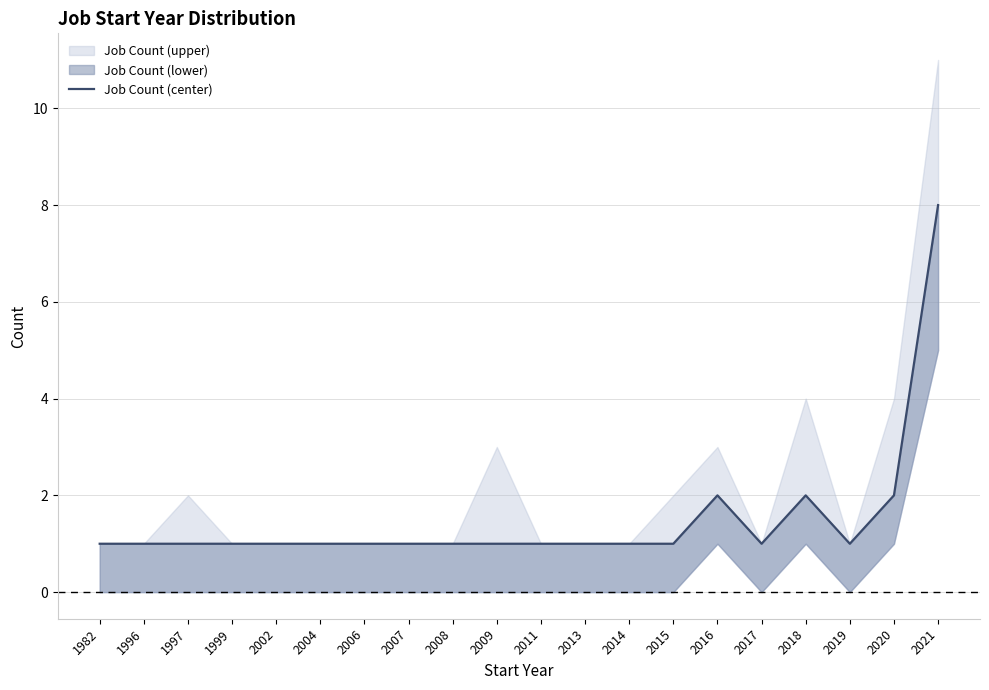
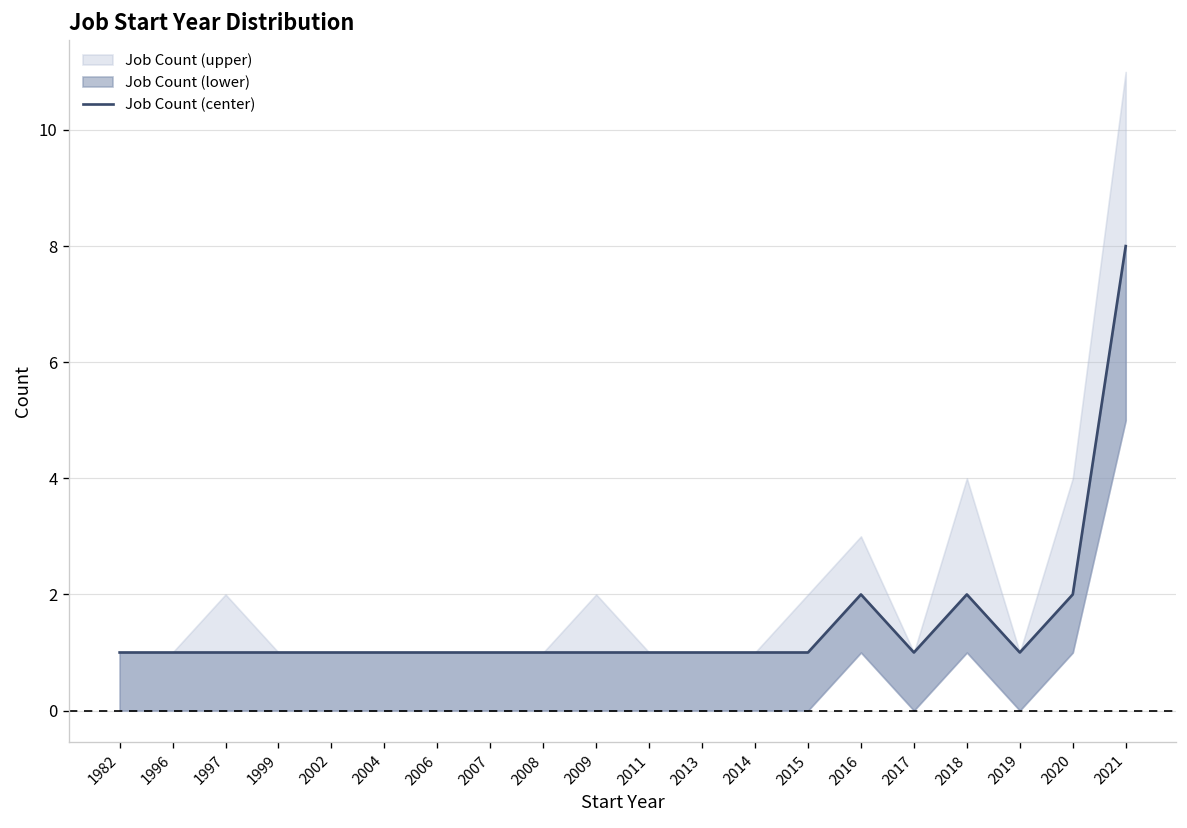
Job Count (upper), 2009: 3 -> 2
